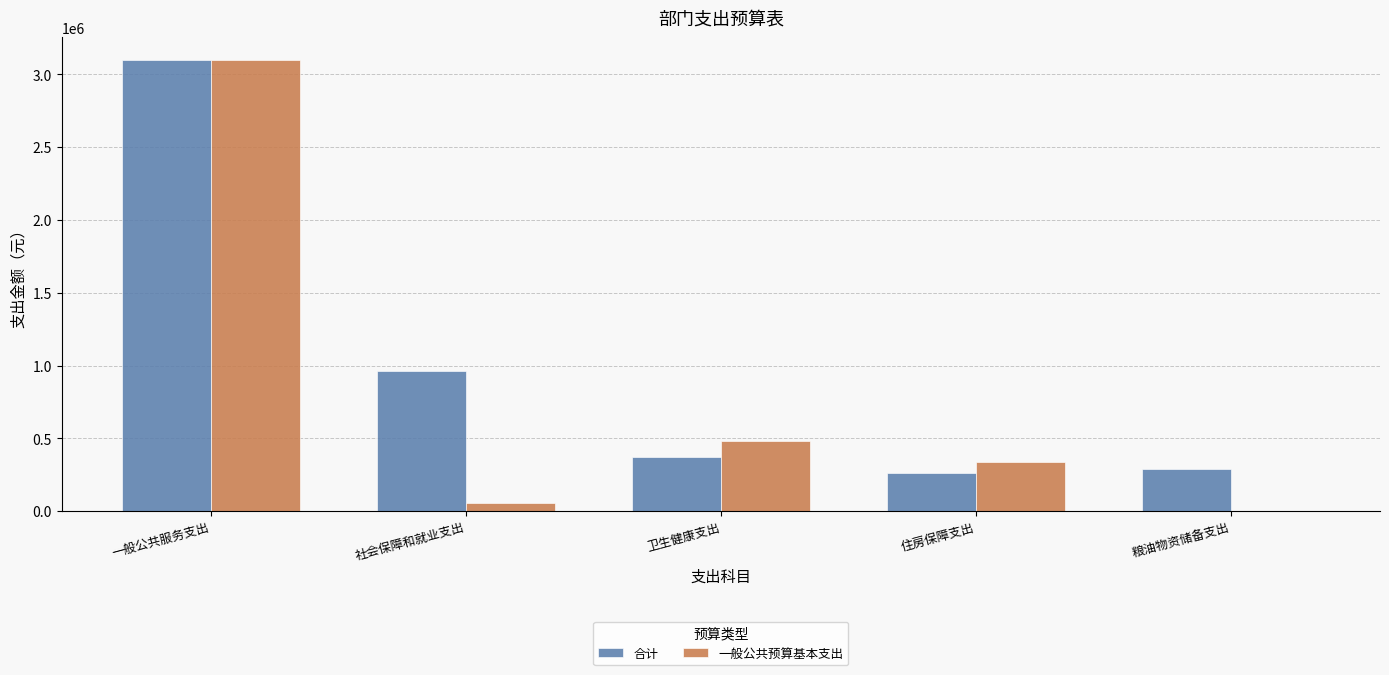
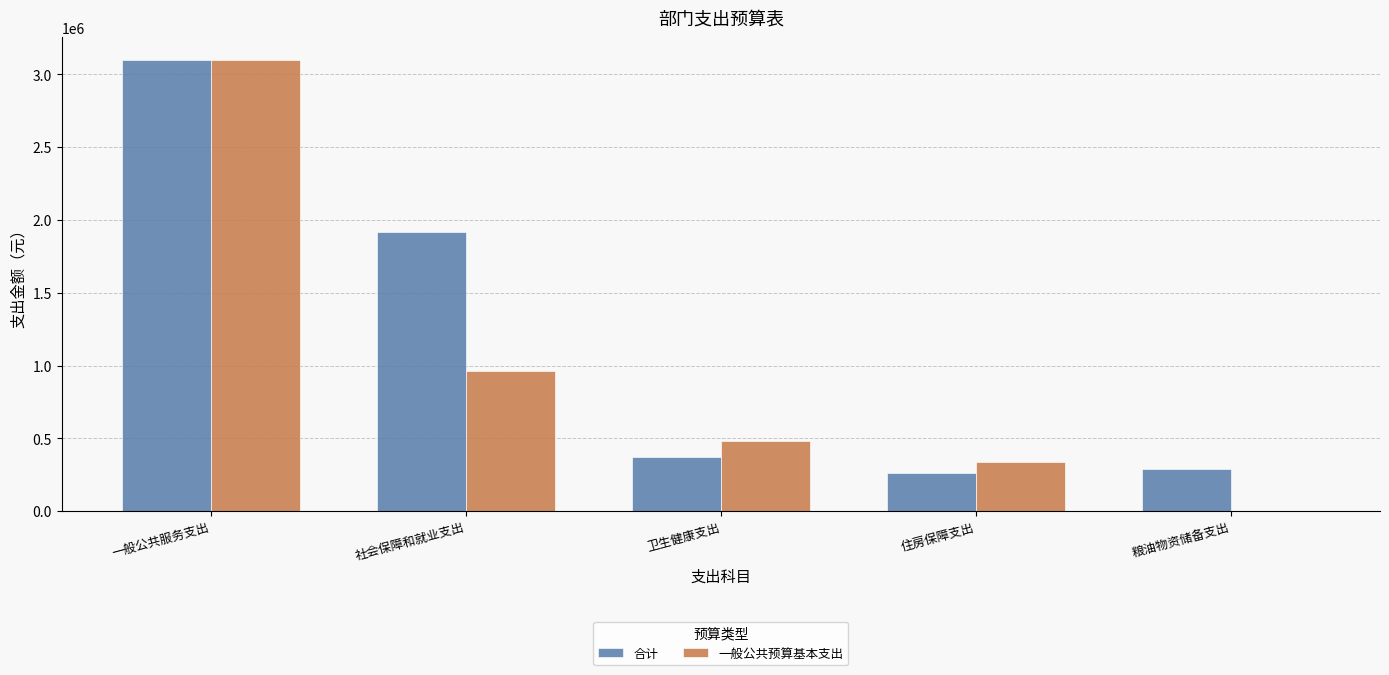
合计, 社会保障和就业支出: 960000 -> 1920000
一般公共预算基本支出, 社会保障和就业支出: 60000 -> 960000
